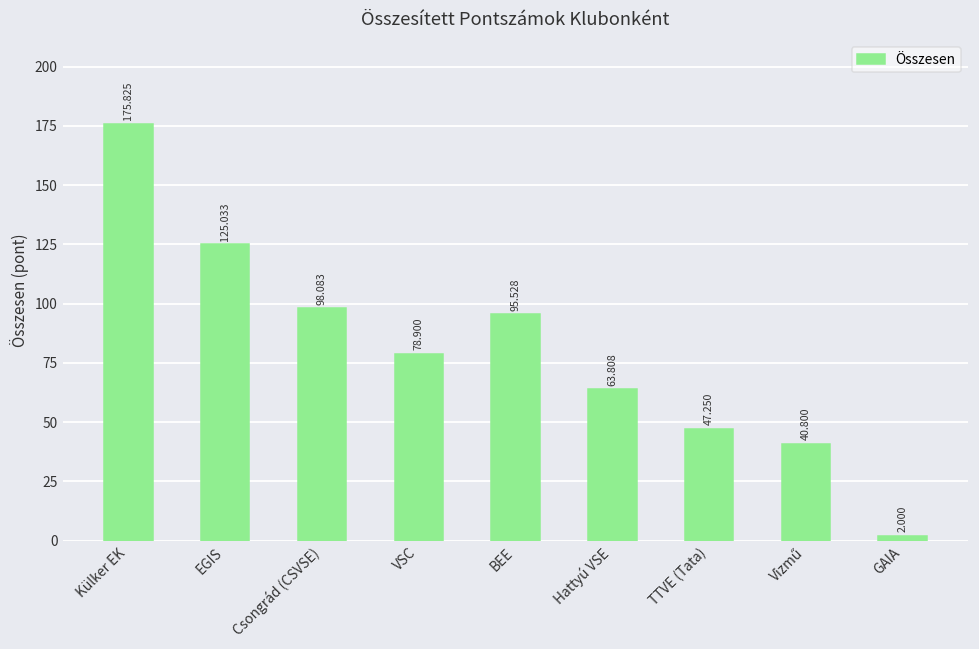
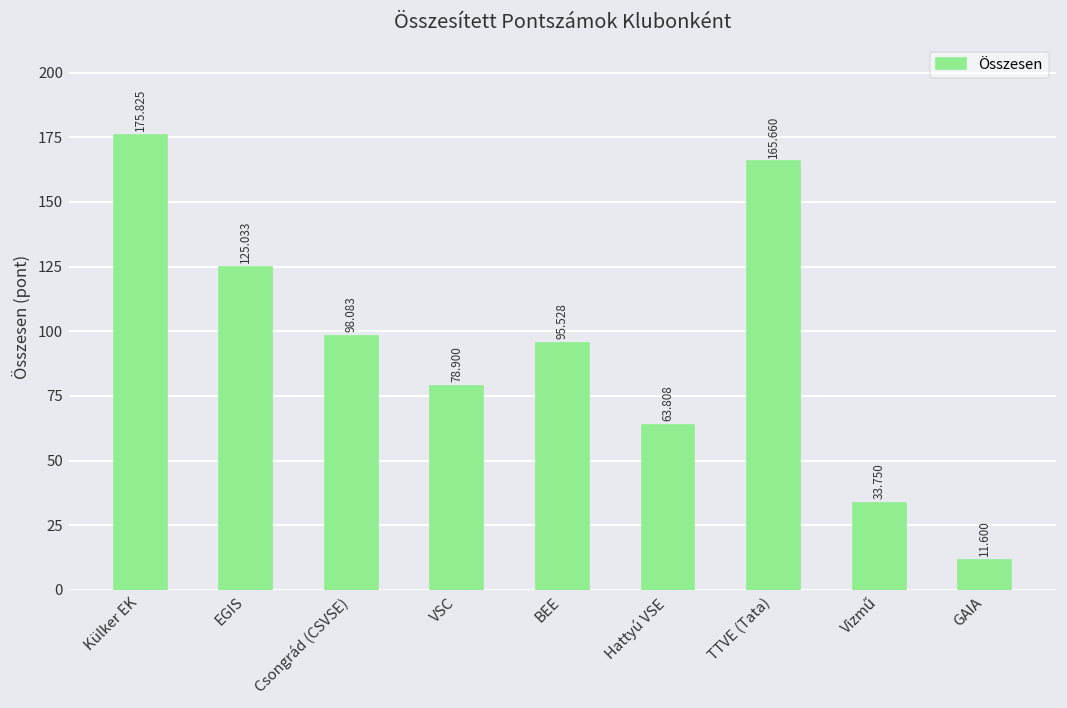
TTVE (Tata): 47.250 -> 165.660
Vizmű: 40.800 -> 33.750
GAIA: 2.000 -> 11.600
